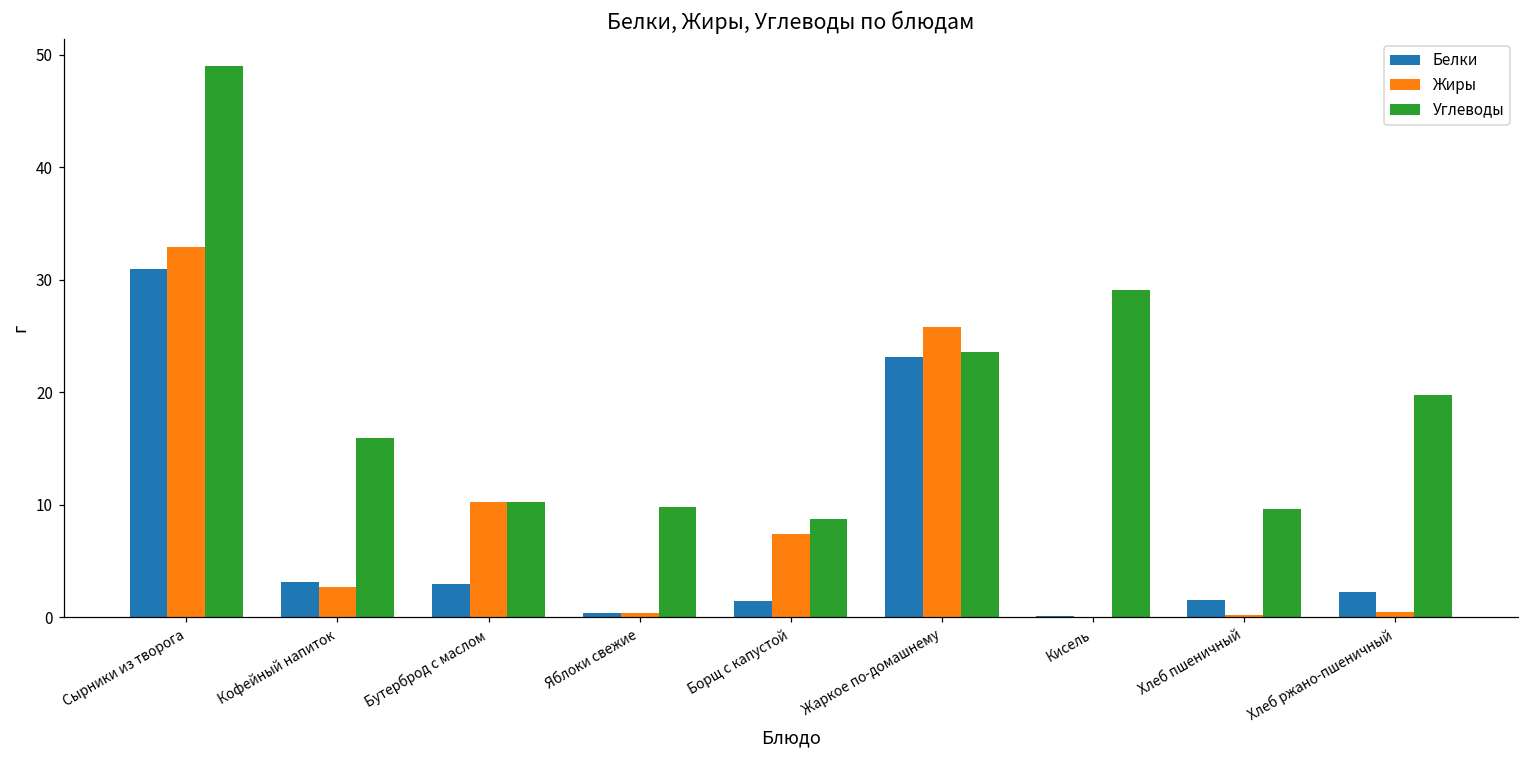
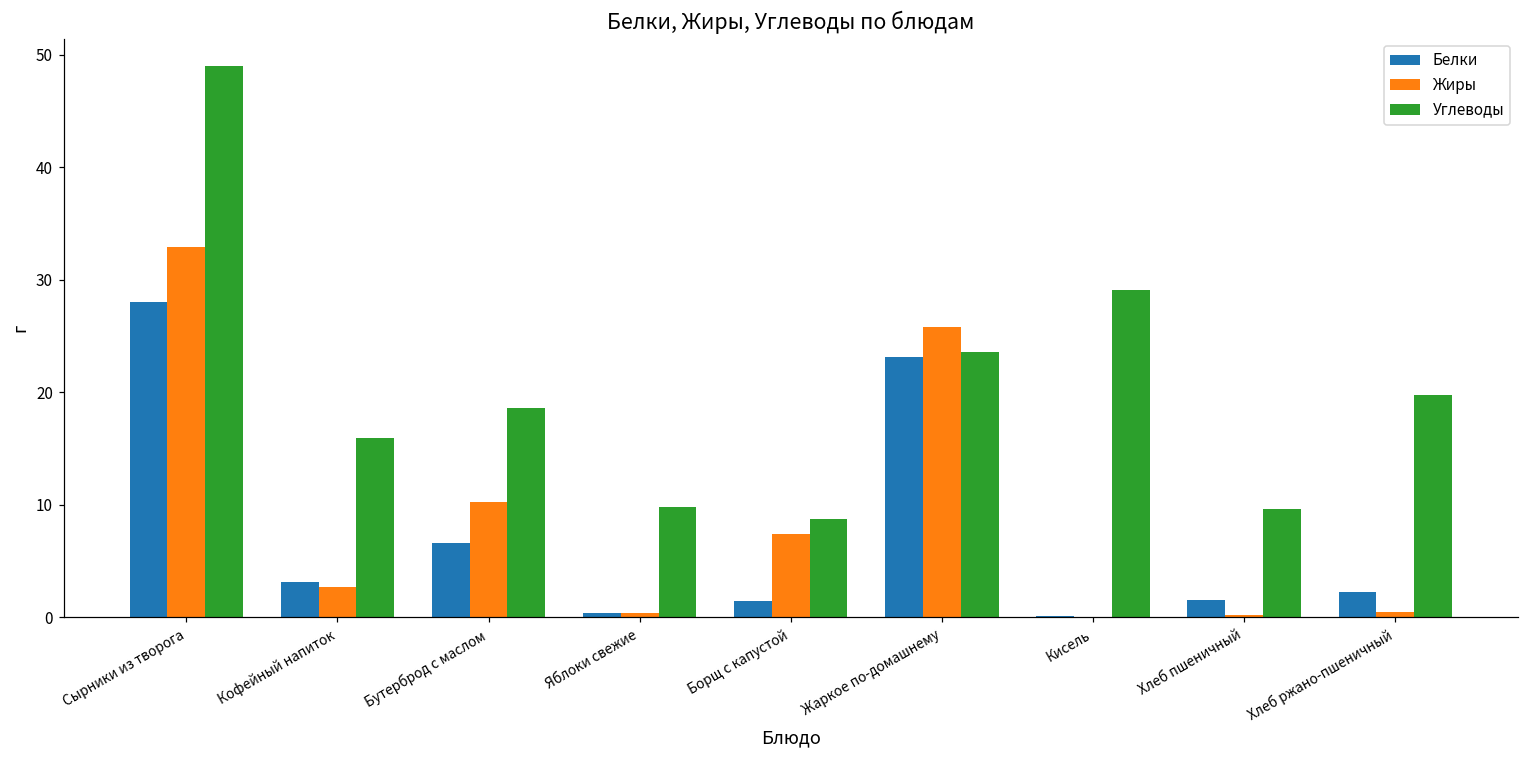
Белки, Сырники из творога: 31.0 -> 28.1
Белки, Бутерброд с маслом: 3.0 -> 6.6
Углеводы, Бутерброд с маслом: 10.3 -> 18.6
